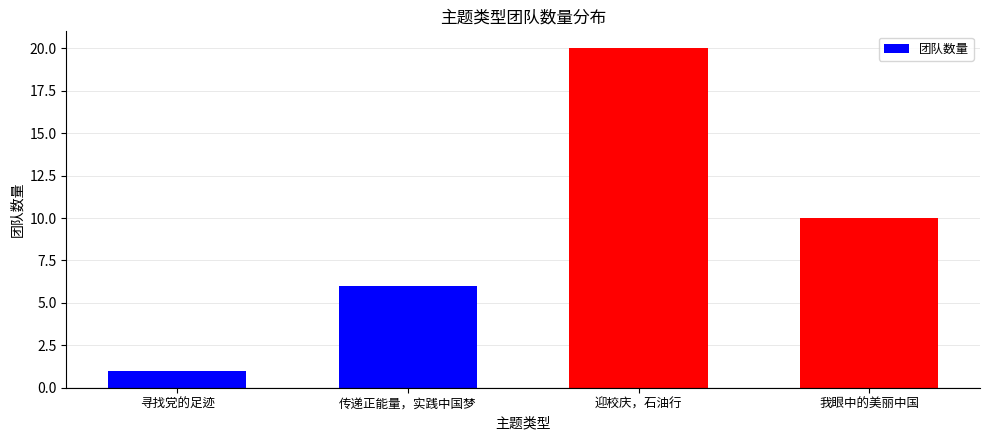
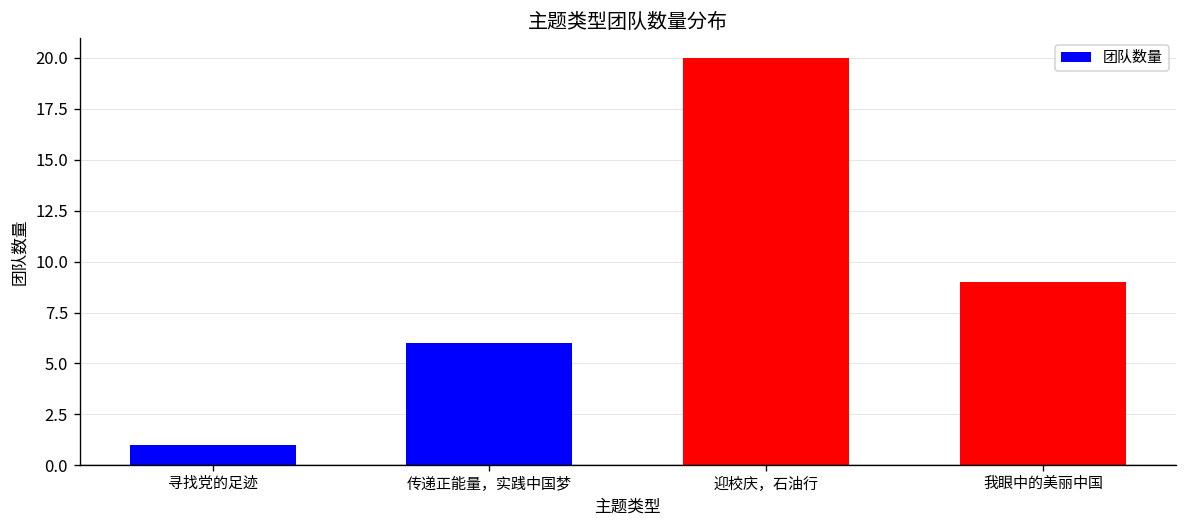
我眼中的美丽中国: 10 -> 9
